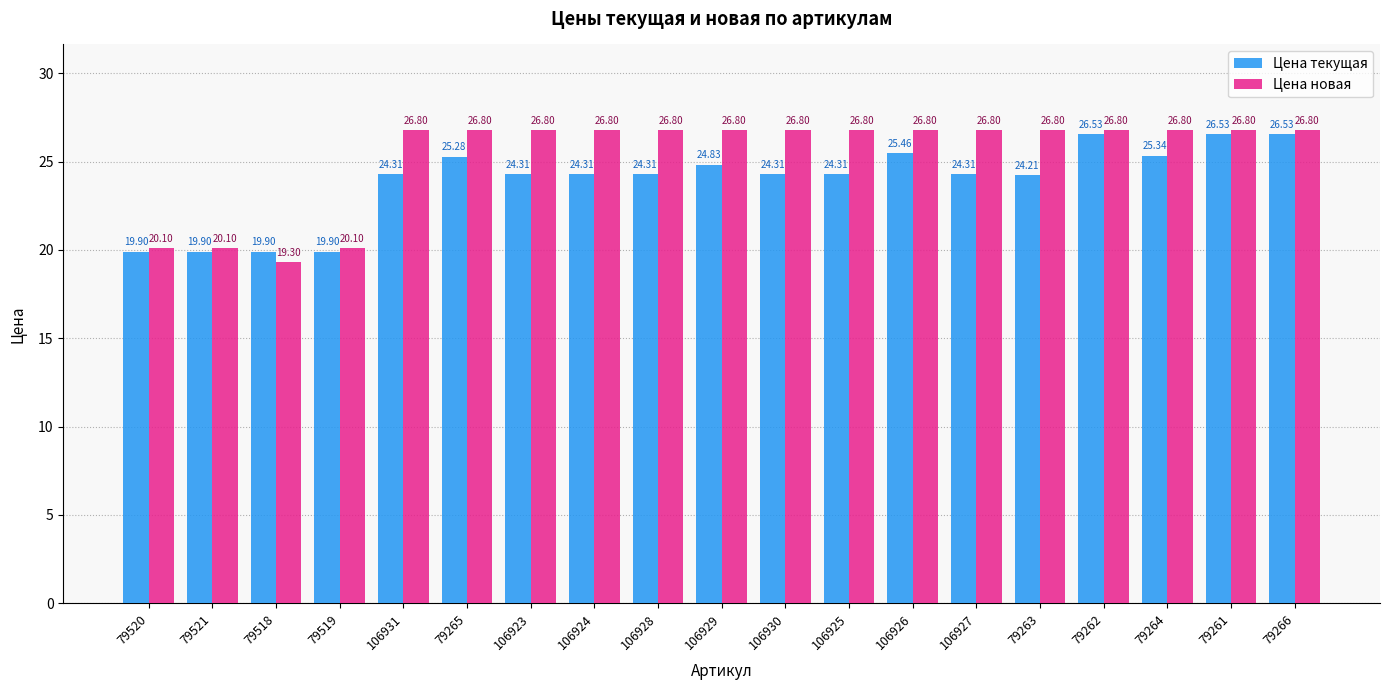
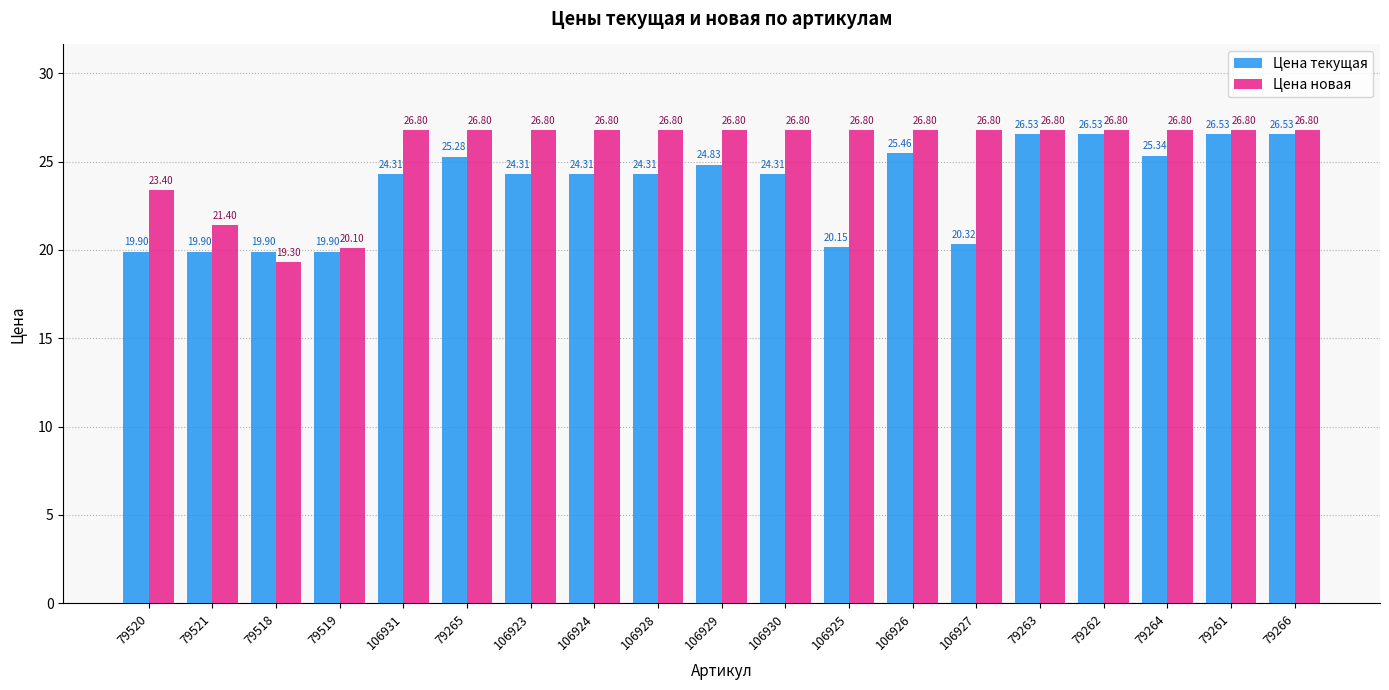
Цена новая, 79520: 20.10 -> 23.40
Цена новая, 79521: 20.10 -> 21.40
Цена текущая, 106925: 24.31 -> 20.15
Цена текущая, 106927: 24.31 -> 20.32
Цена текущая, 79263: 24.21 -> 26.53
